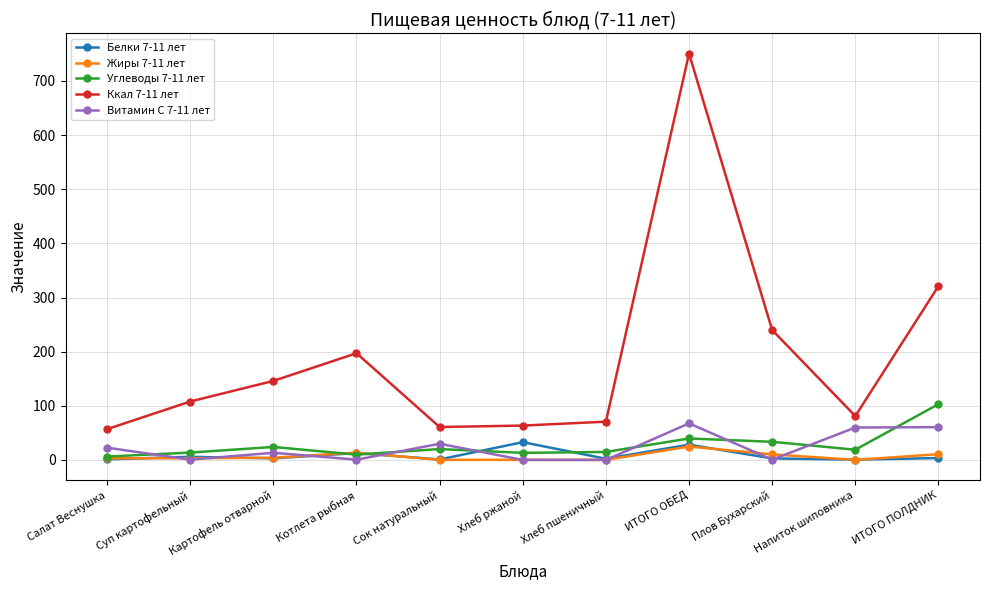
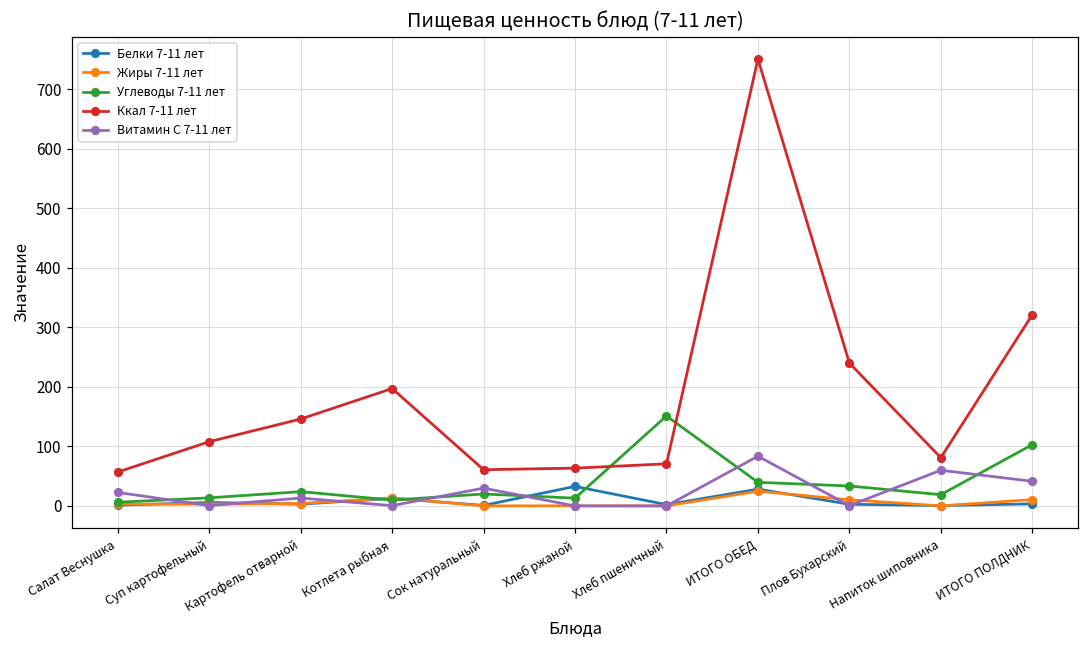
Углеводы 7-11 лет, Хлеб пшеничный: 10 -> 150
Витамин С 7-11 лет, ИТОГО ОБЕД: 70 -> 80
Витамин С 7-11 лет, ИТОГО ПОЛДНИК: 60 -> 40
